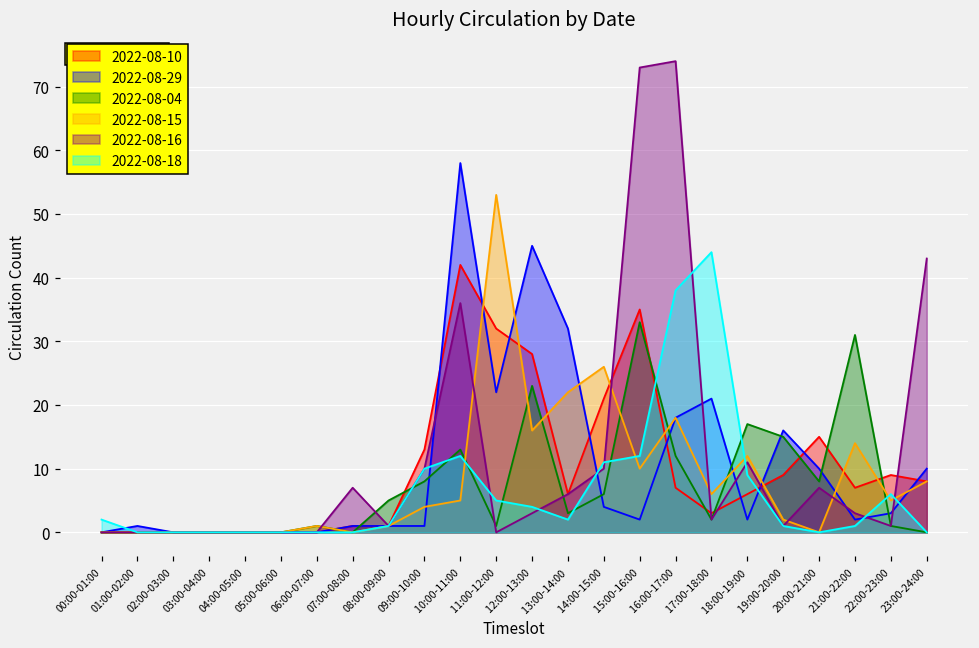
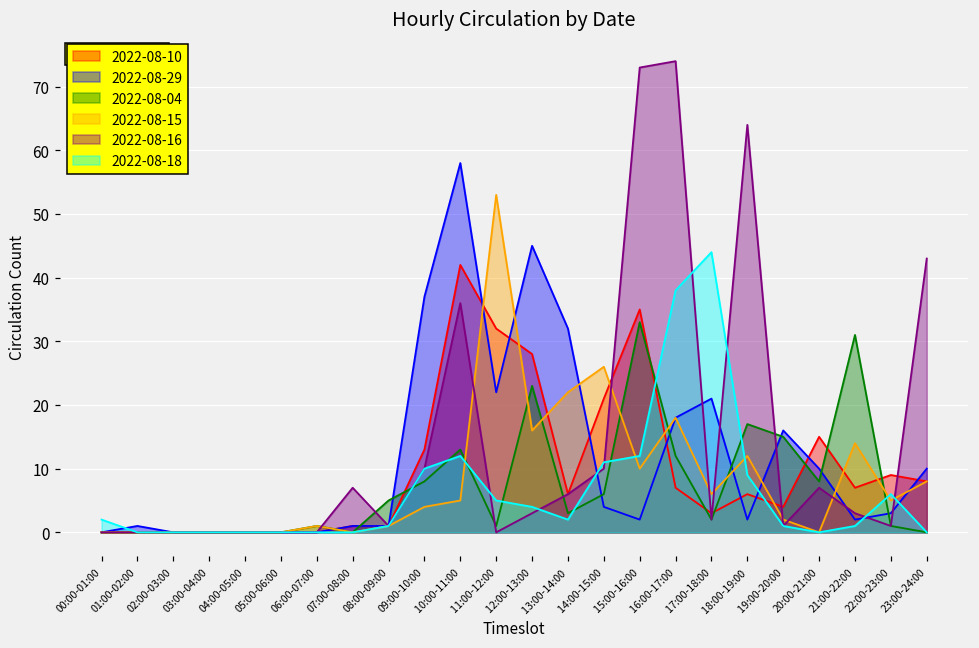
2022-08-29, 09:00-10:00: 1 -> 37
2022-08-16, 18:00-19:00: 11 -> 64
2022-08-10, 19:00-20:00: 9 -> 4
